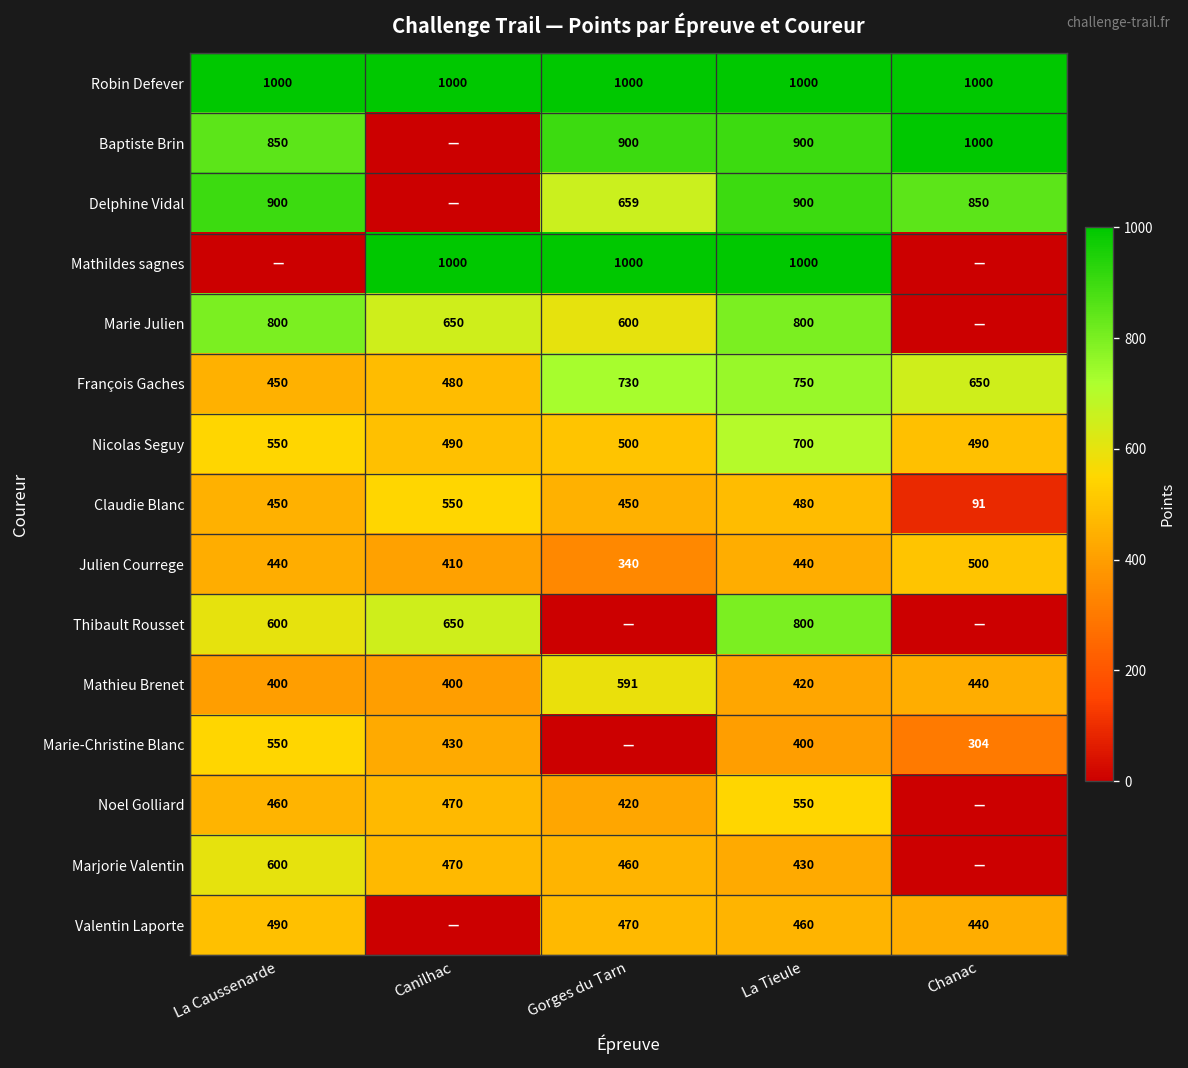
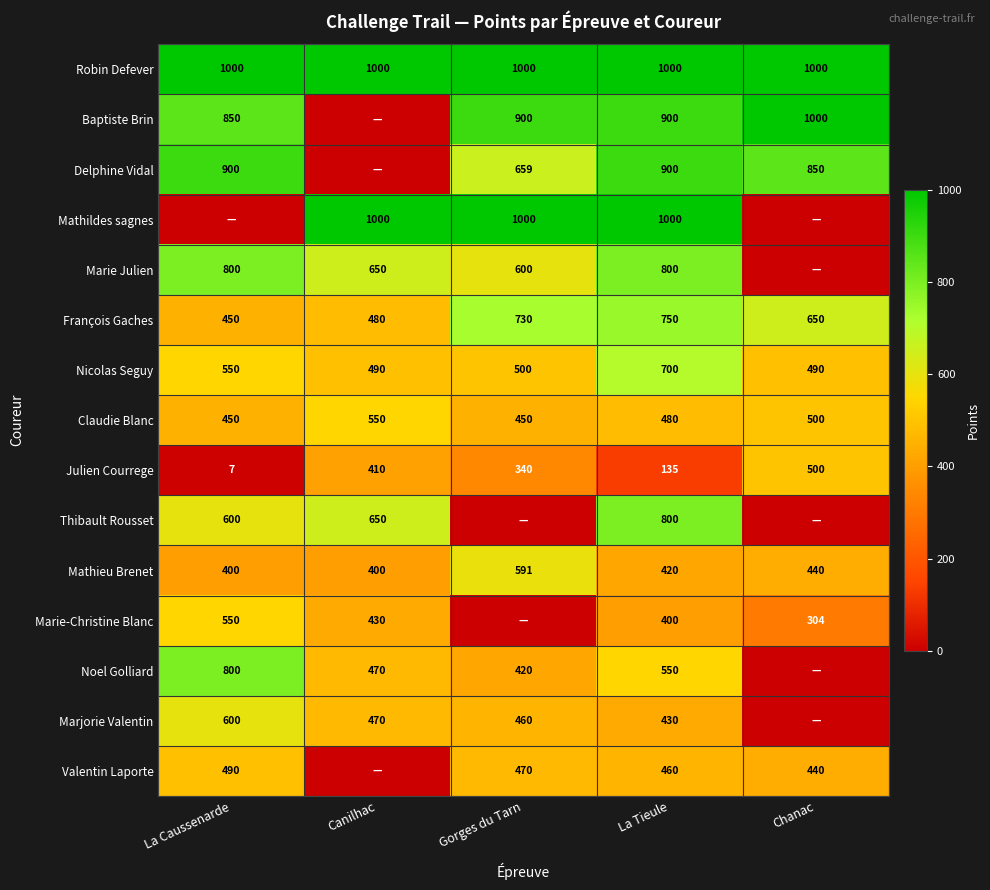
Claudie Blanc, Chanac: 91 -> 500
Julien Courrege, La Caussenarde: 440 -> 7
Julien Courrege, La Tieule: 440 -> 135
Noel Golliard, La Caussenarde: 460 -> 800
